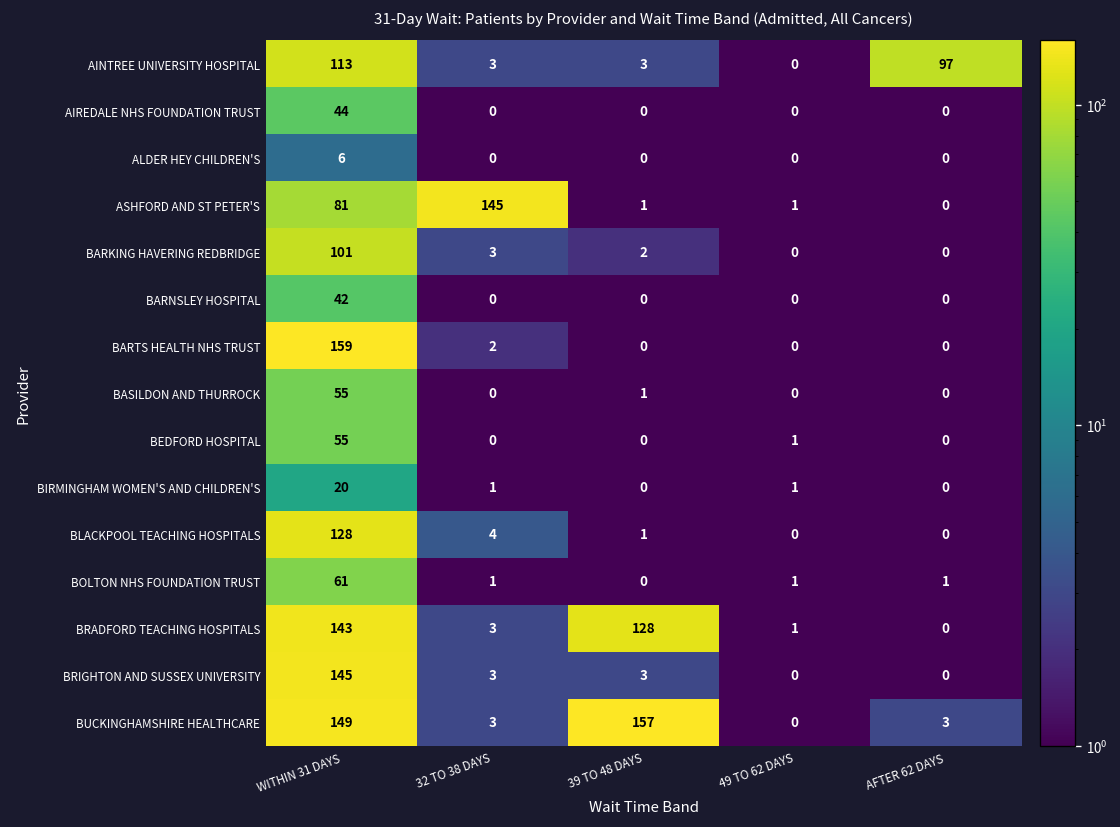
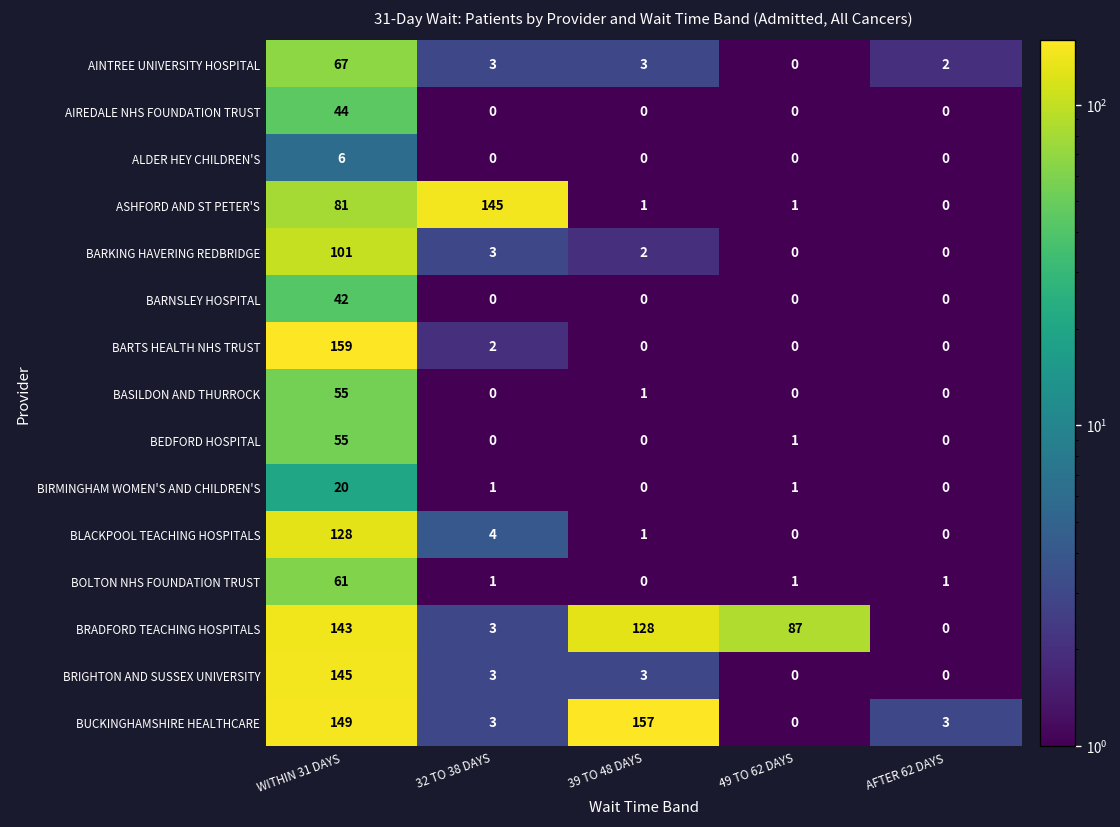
AINTREE UNIVERSITY HOSPITAL, WITHIN 31 DAYS: 113 -> 67
AINTREE UNIVERSITY HOSPITAL, AFTER 62 DAYS: 97 -> 2
BRADFORD TEACHING HOSPITALS, 49 TO 62 DAYS: 1 -> 87
